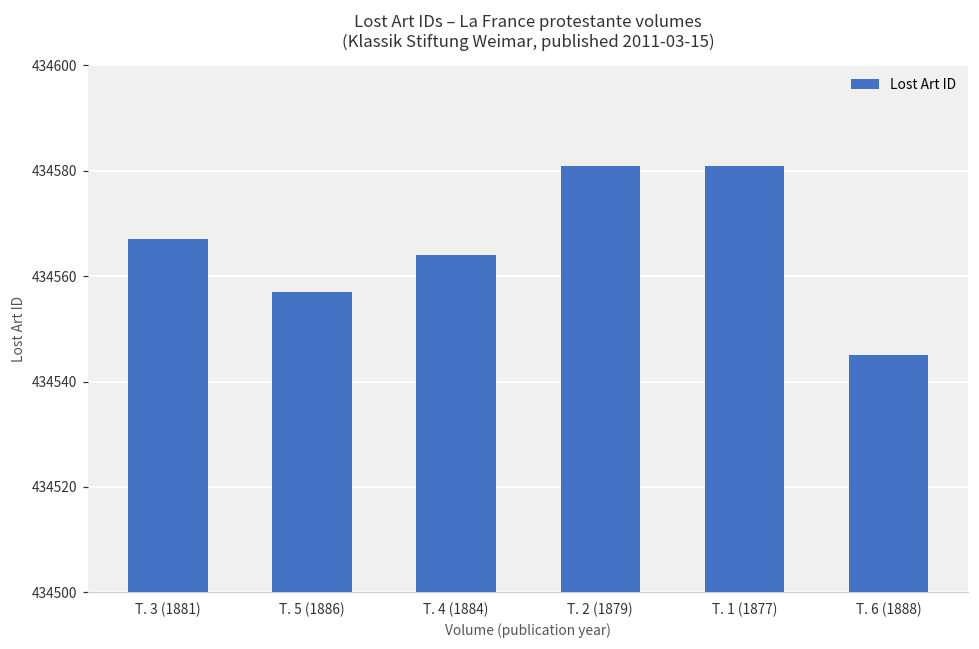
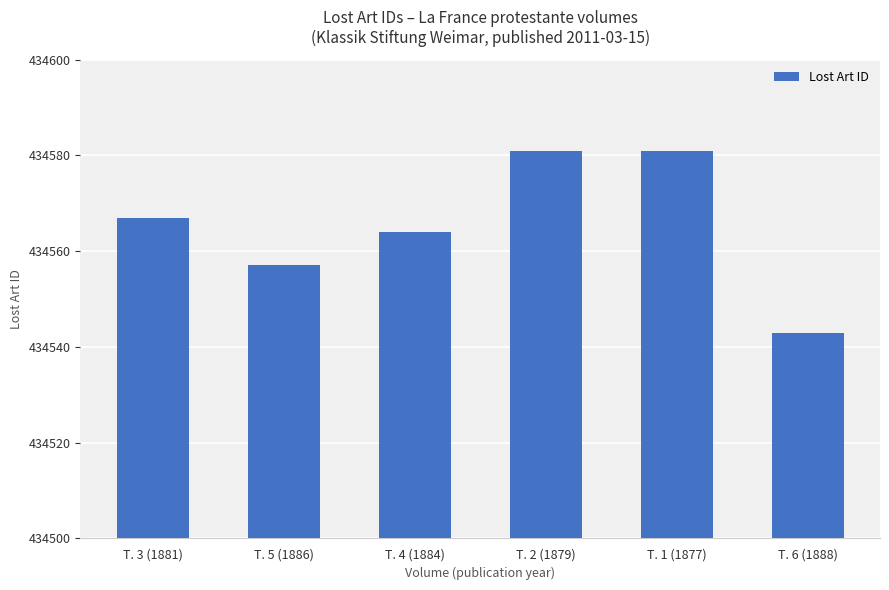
T. 6 (1888): 434545 -> 434543
